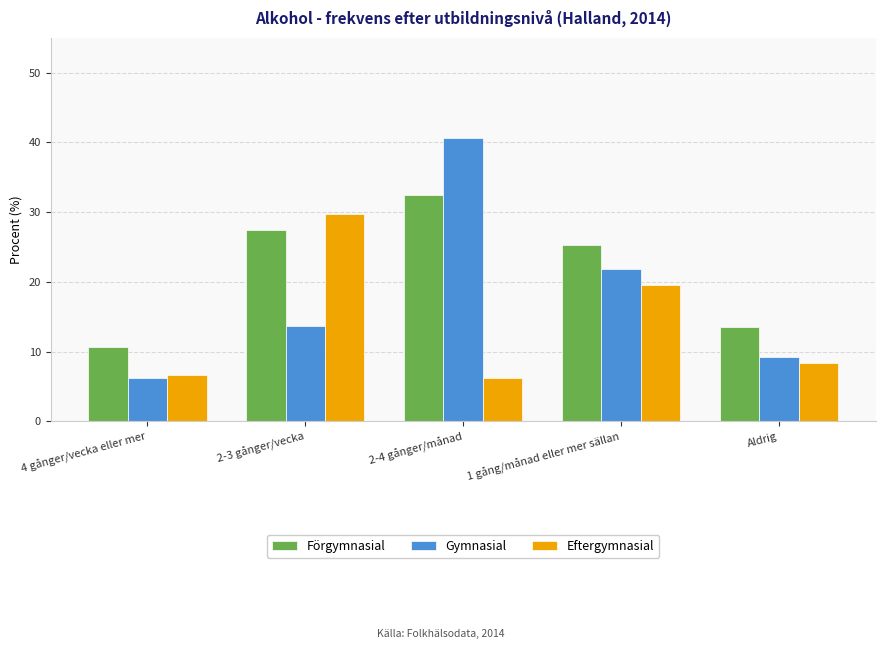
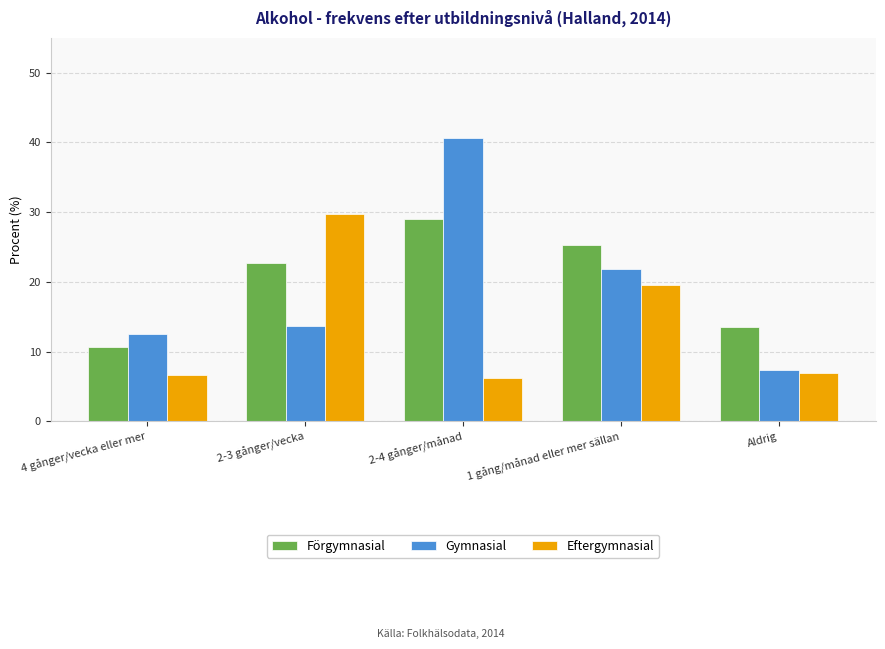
Gymnasial, 4 gånger/vecka eller mer: 6 -> 13
Förgymnasial, 2-3 gånger/vecka: 27 -> 23
Förgymnasial, 2-4 gånger/månad: 32 -> 29
Gymnasial, Aldrig: 9 -> 7
Eftergymnasial, Aldrig: 8 -> 7
